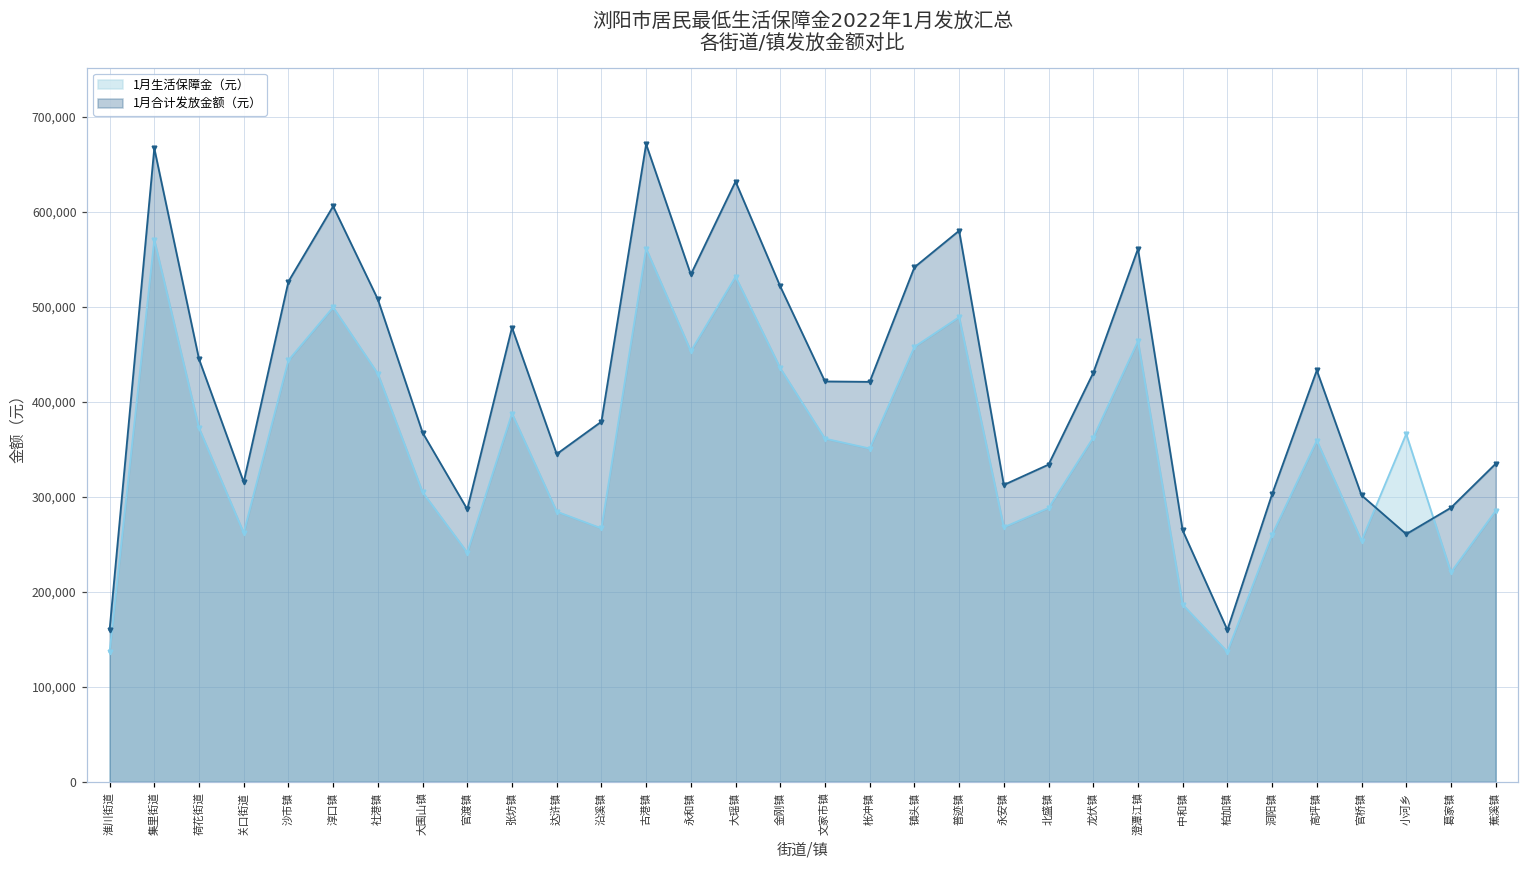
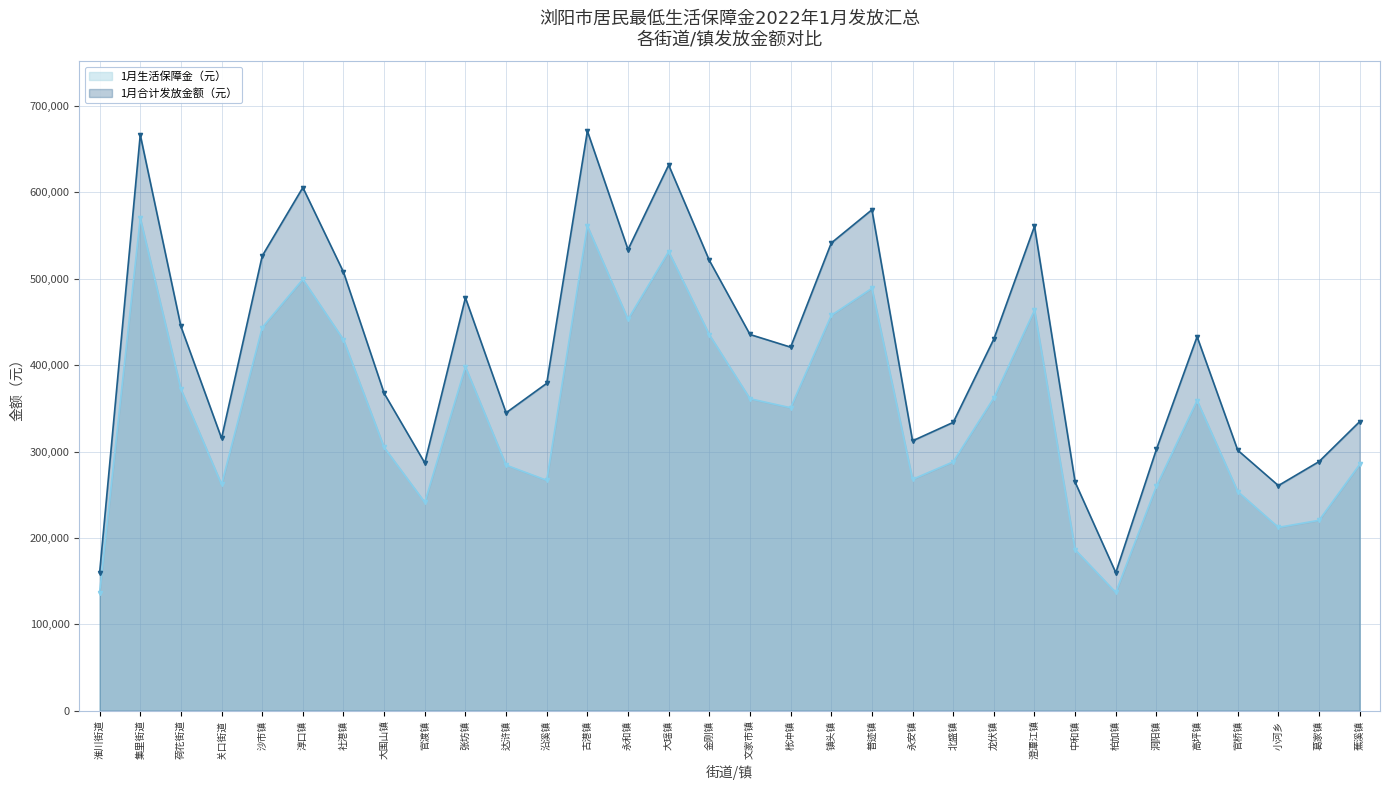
1月生活保障金（元）, 张坊镇: 390,000 -> 400,000
1月合计发放金额（元）, 文家市镇: 420,000 -> 440,000
1月生活保障金（元）, 小河乡: 370,000 -> 210,000
